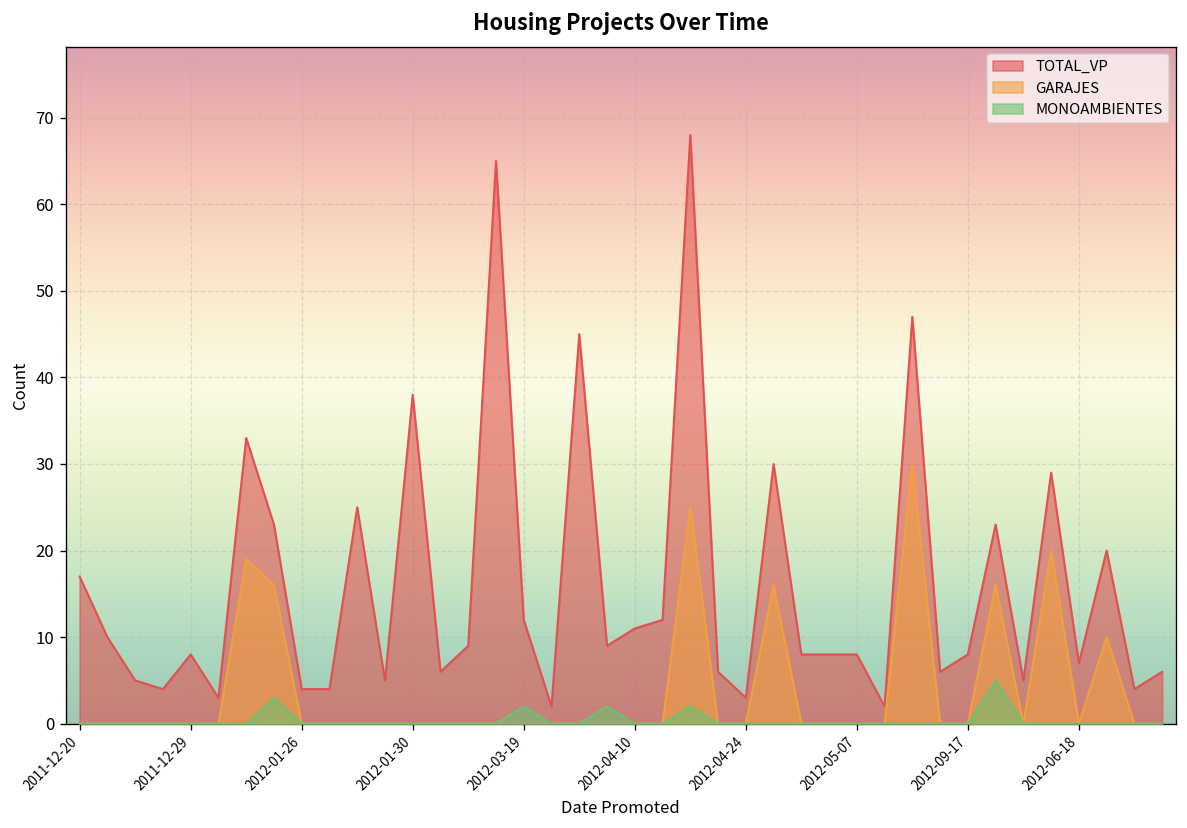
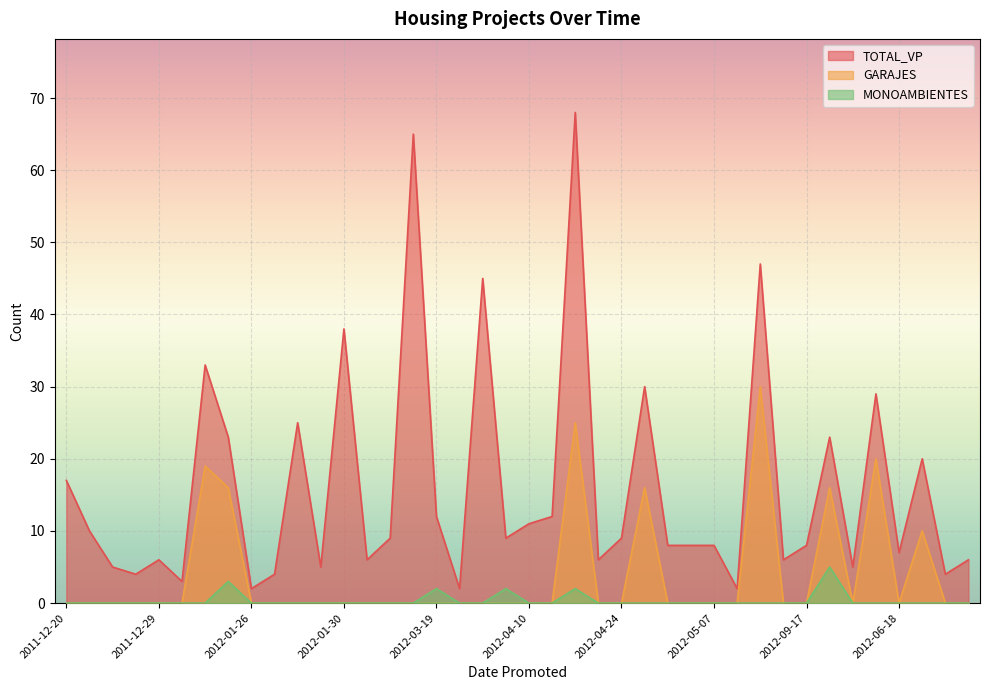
TOTAL_VP, 2011-12-29: 8 -> 6
TOTAL_VP, 2012-01-26: 4 -> 2
TOTAL_VP, 2012-04-24: 3 -> 9
